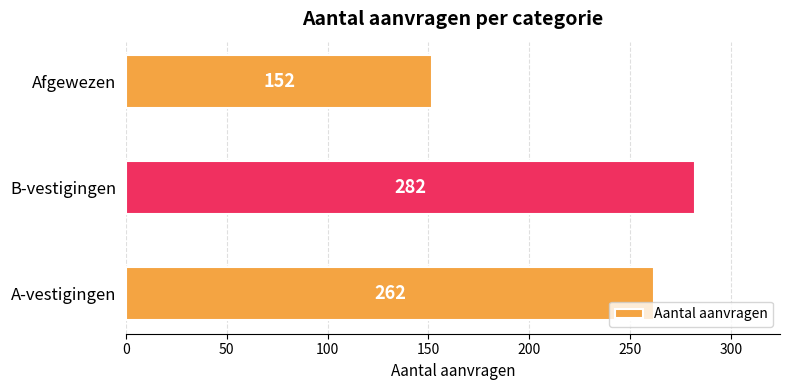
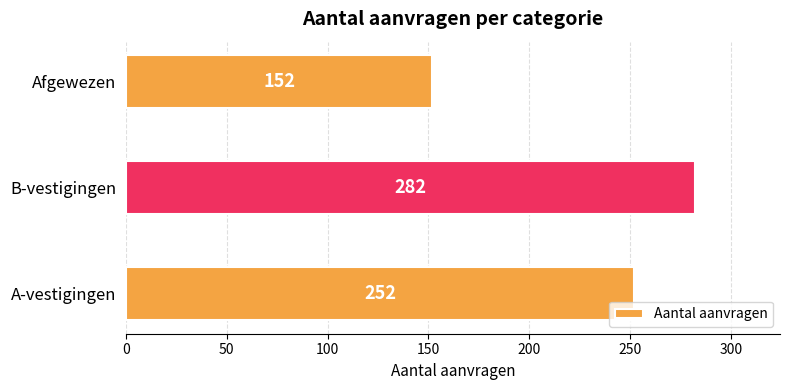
A-vestigingen: 262 -> 252
